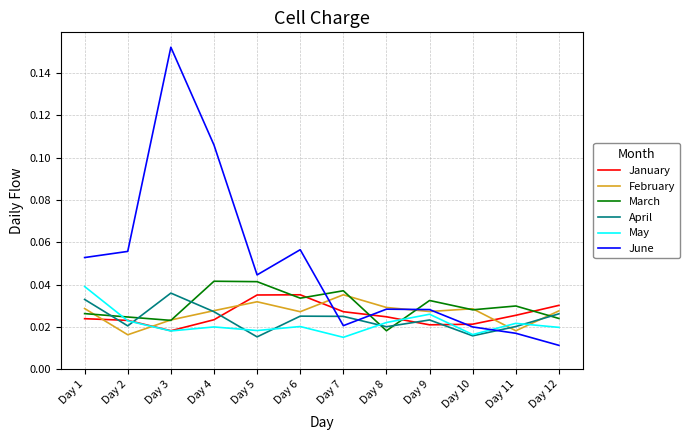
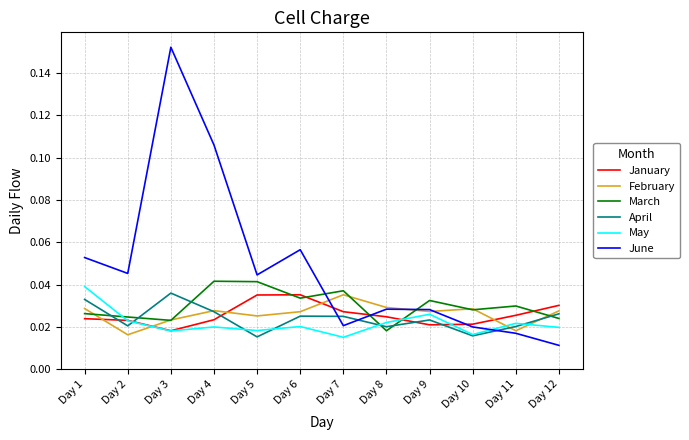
June, Day 2: 0.056 -> 0.045
February, Day 5: 0.032 -> 0.025
